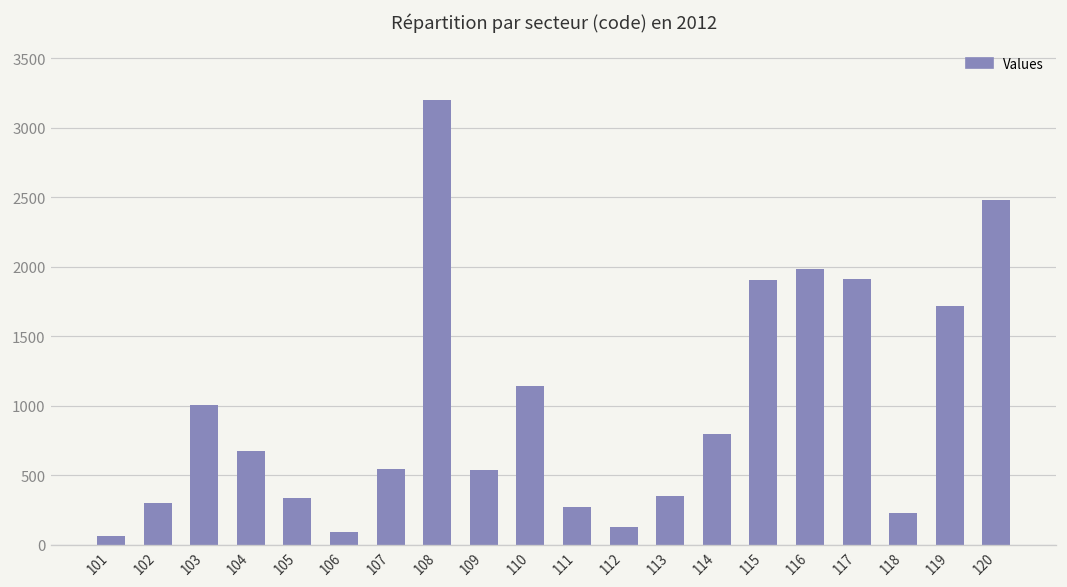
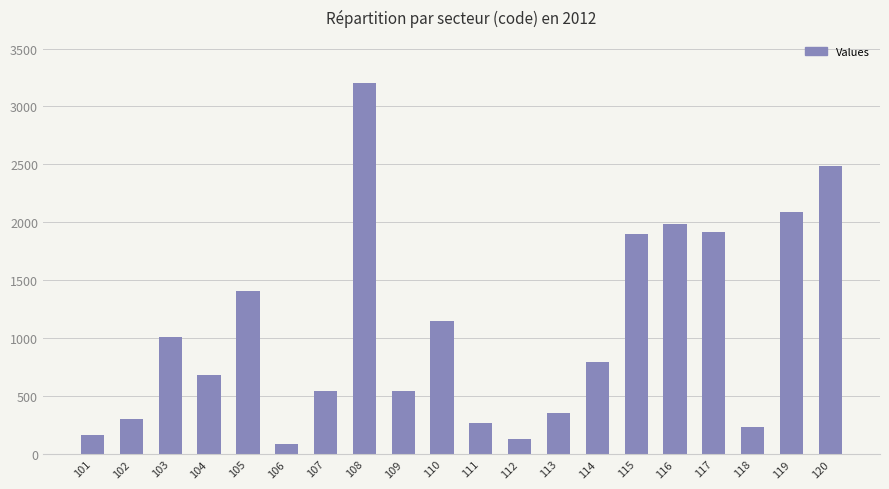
101: 60 -> 160
105: 340 -> 1410
119: 1720 -> 2090
